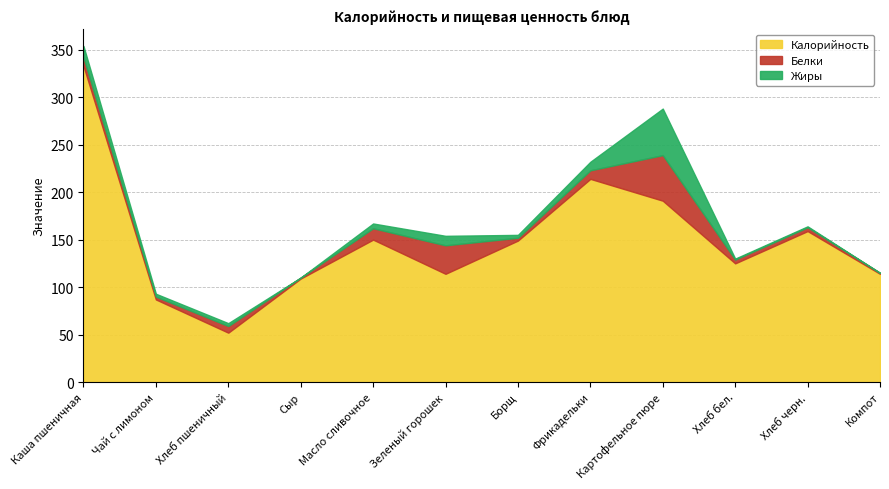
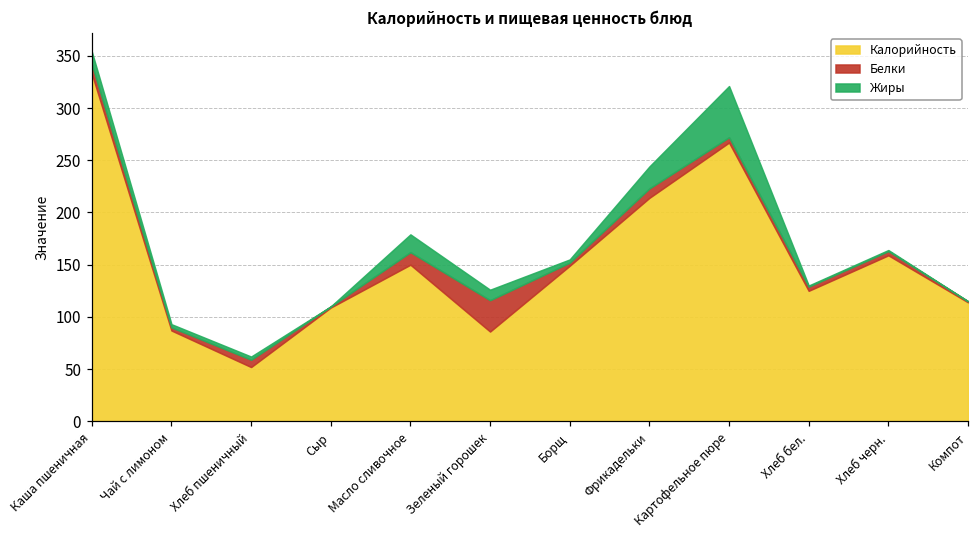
Жиры, Масло сливочное: 10 -> 20
Калорийность, Зеленый горошек: 110 -> 90
Жиры, Фрикадельки: 10 -> 20
Калорийность, Картофельное пюре: 190 -> 270
Белки, Картофельное пюре: 50 -> 10
